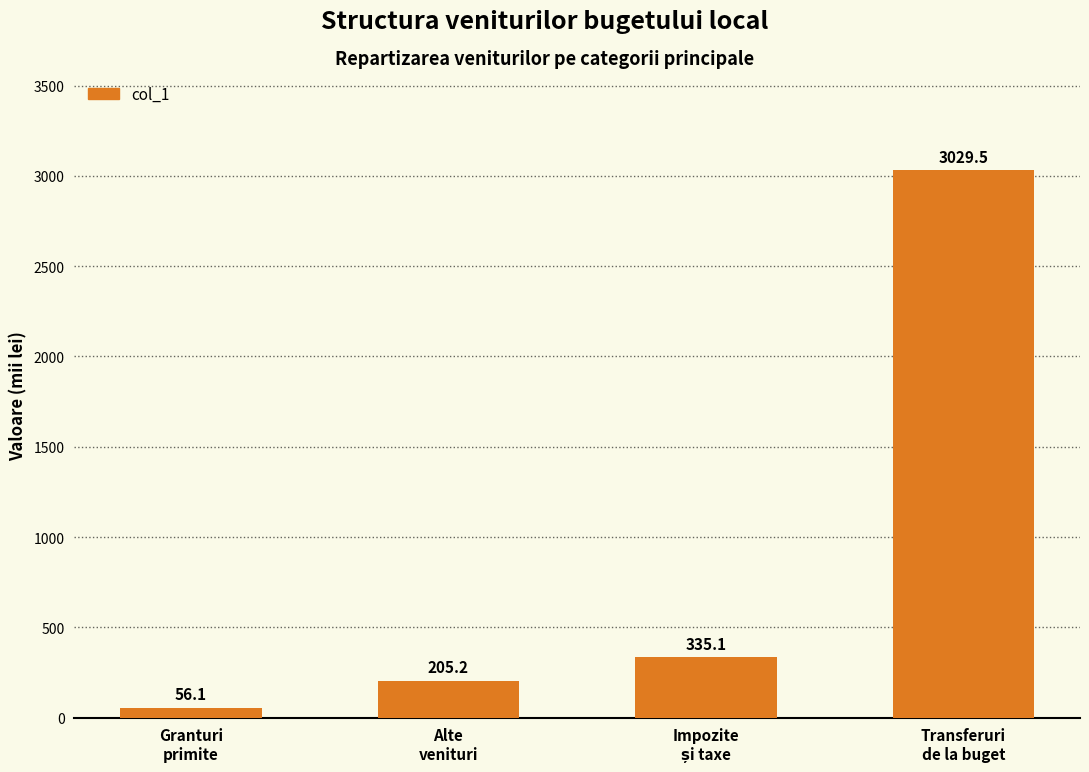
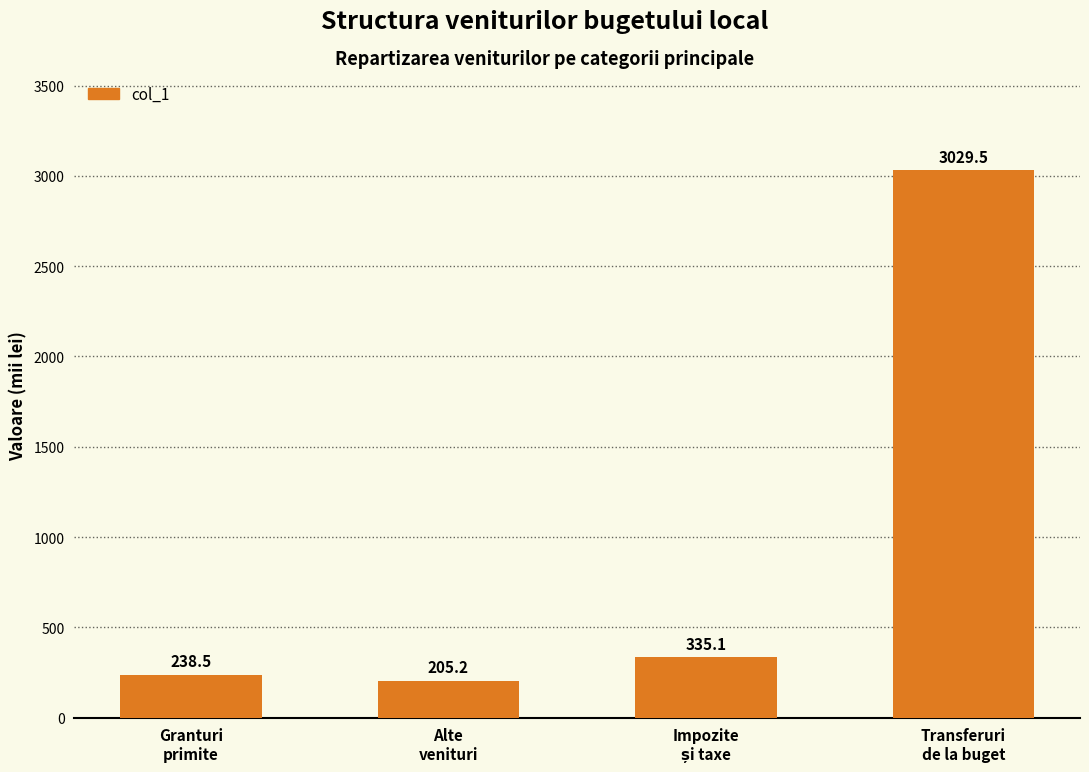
Granturi primite: 56.1 -> 238.5
